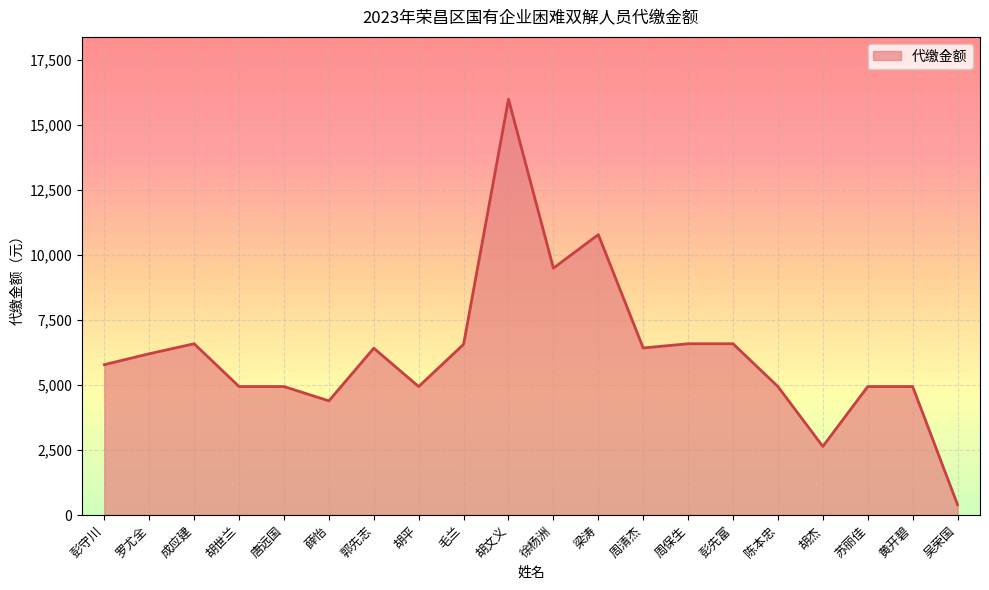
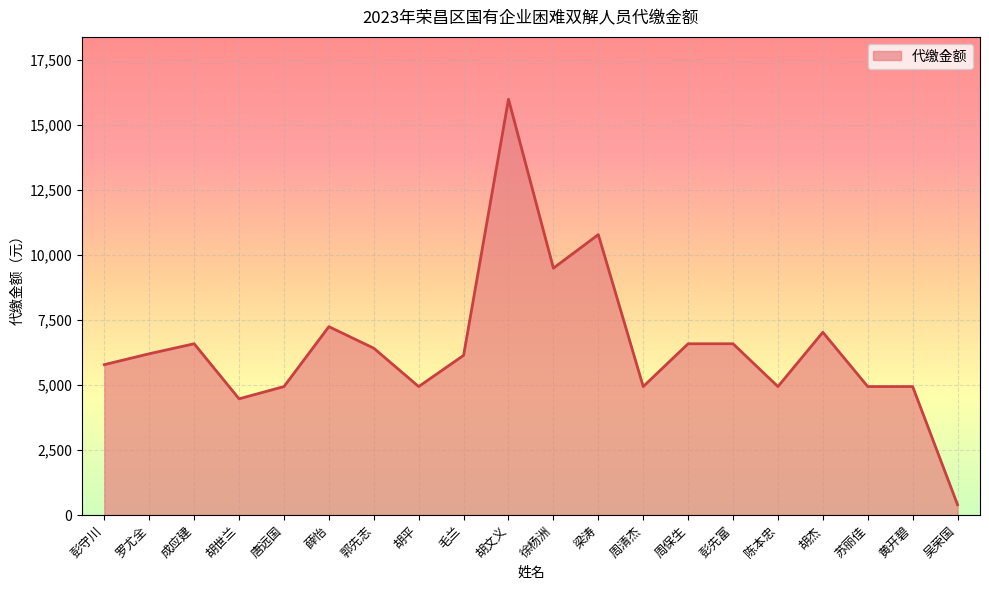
胡世兰: 4,900 -> 4,500
薛怡: 4,400 -> 7,200
毛兰: 6,600 -> 6,100
周清杰: 6,400 -> 4,900
胡杰: 2,600 -> 7,000
